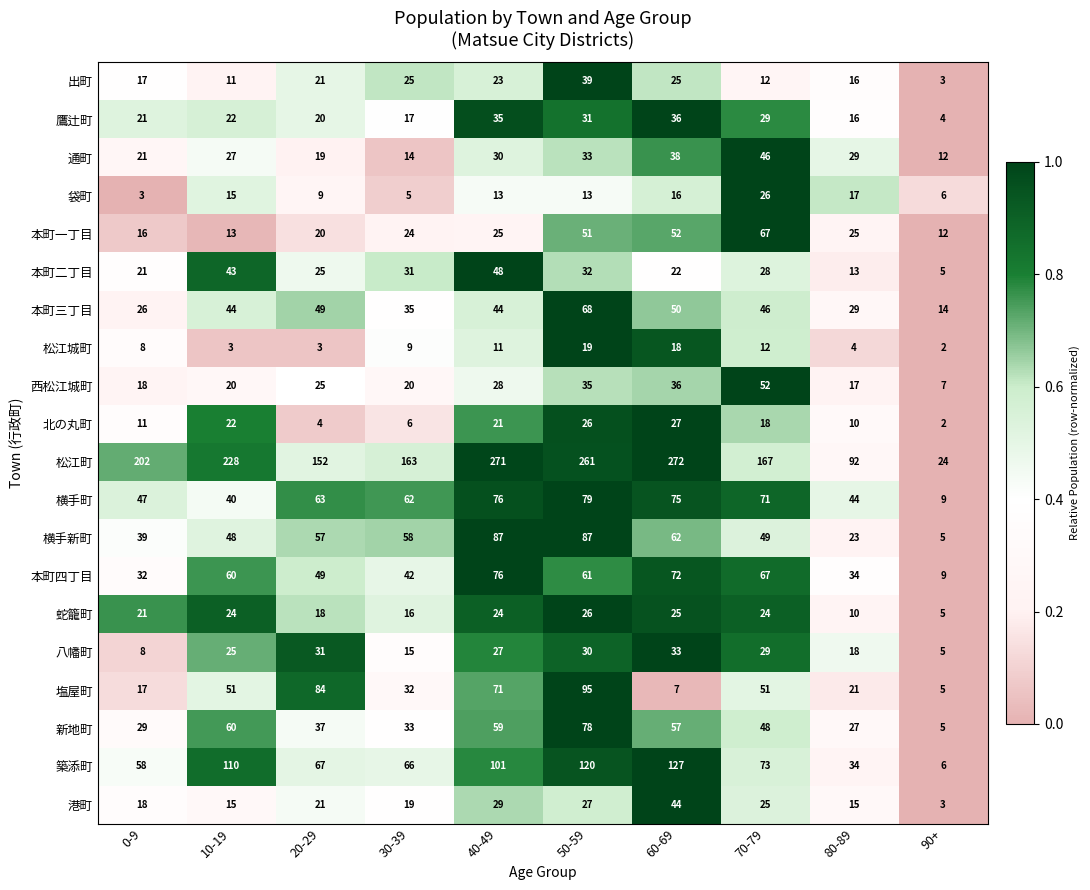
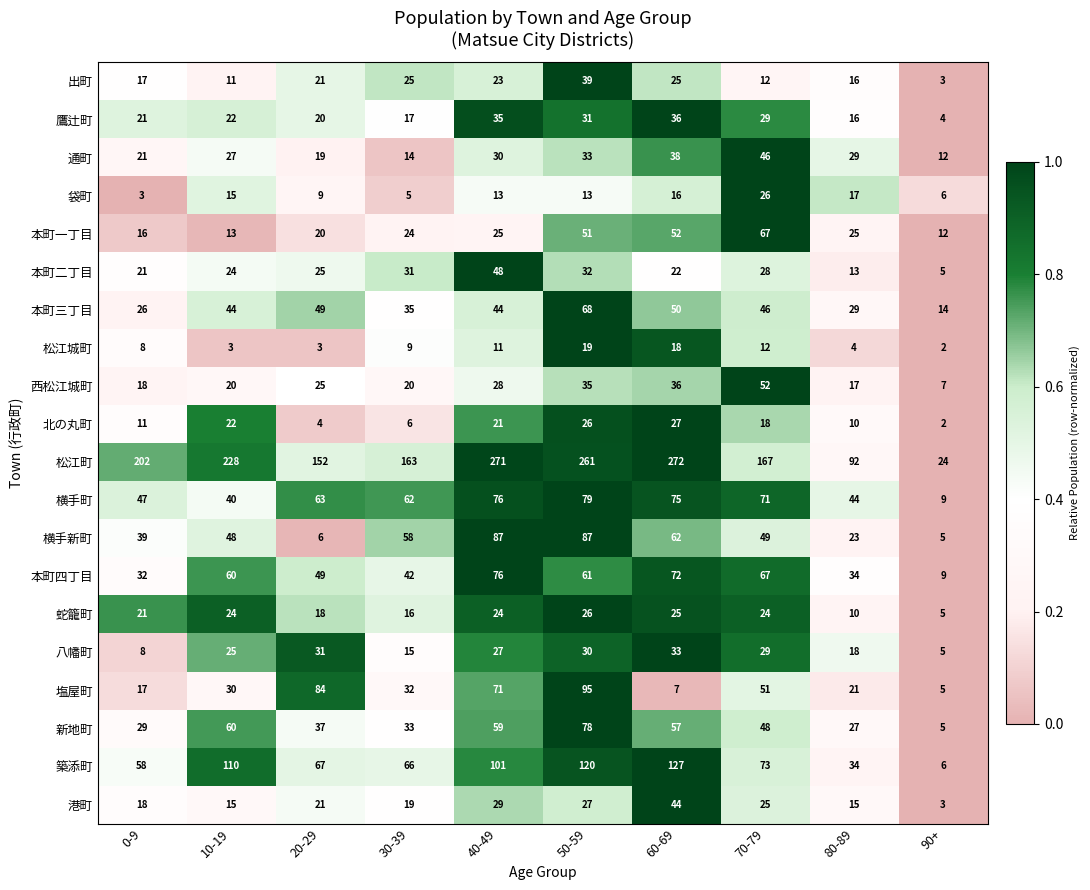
本町二丁目, 10-19: 43 -> 24
横手新町, 20-29: 57 -> 6
塩屋町, 10-19: 51 -> 30
